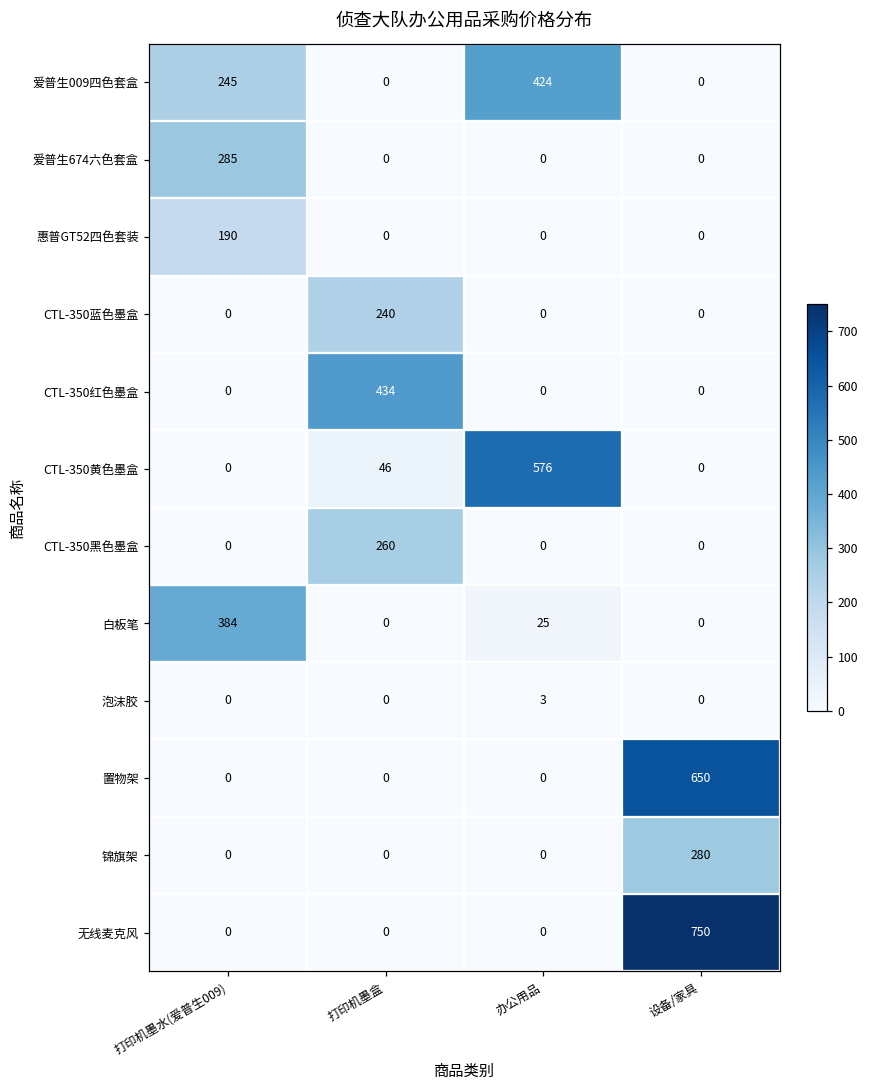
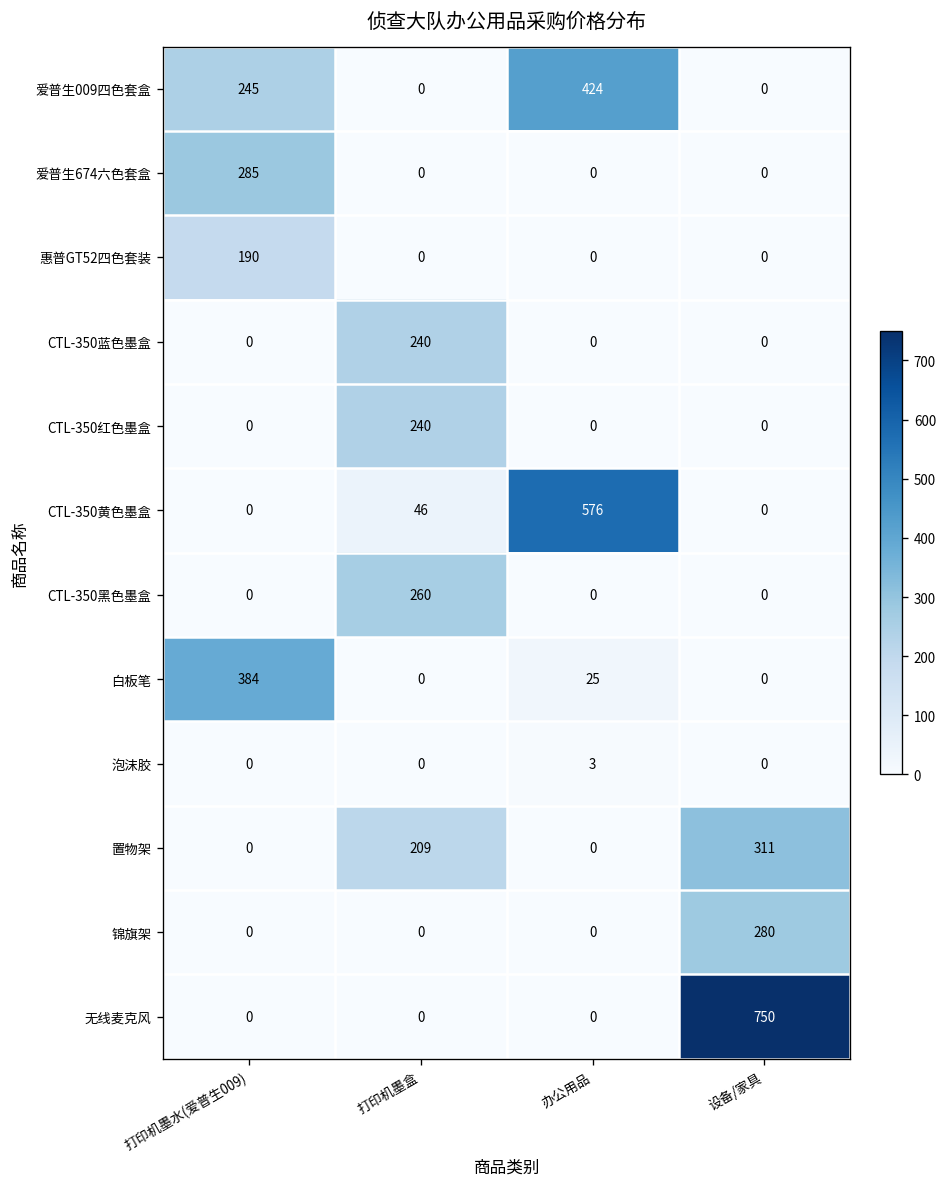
CTL-350红色墨盒, 打印机墨盒: 434 -> 240
置物架, 打印机墨盒: 0 -> 209
置物架, 设备/家具: 650 -> 311
